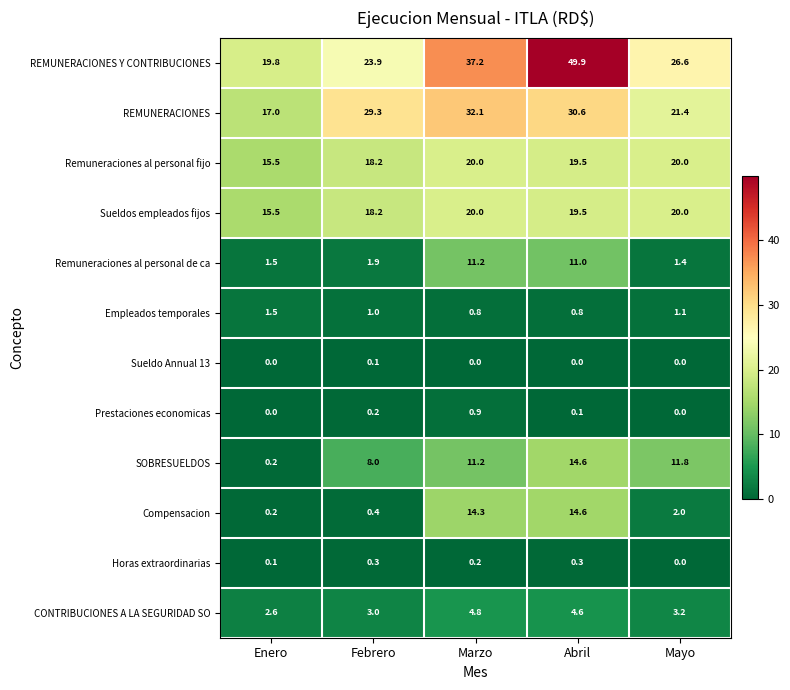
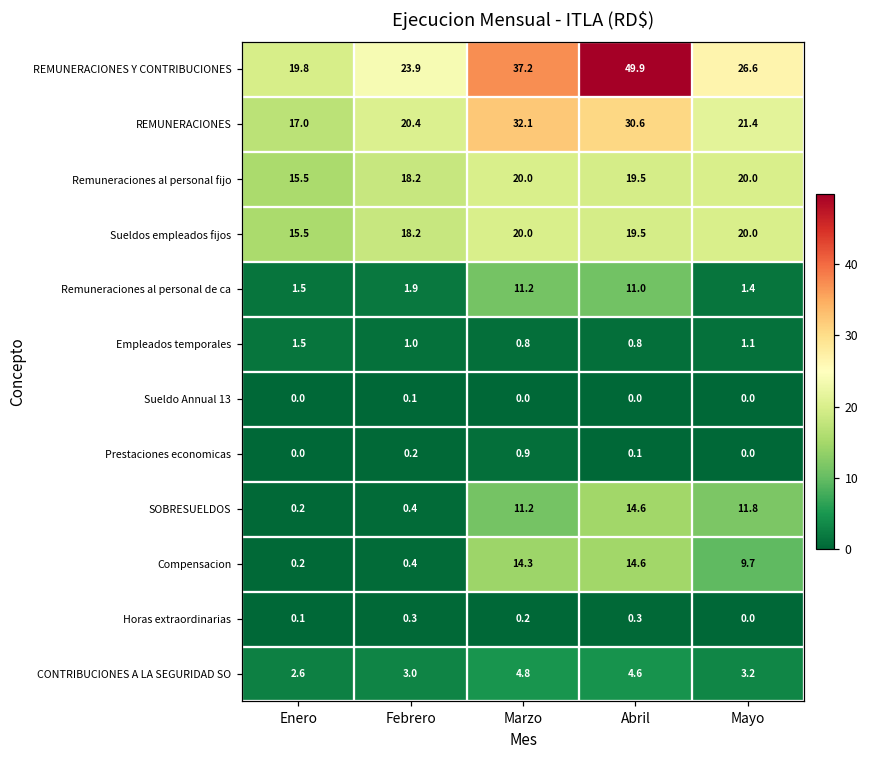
REMUNERACIONES, Febrero: 29.3 -> 20.4
SOBRESUELDOS, Febrero: 8.0 -> 0.4
Compensacion, Mayo: 2.0 -> 9.7
